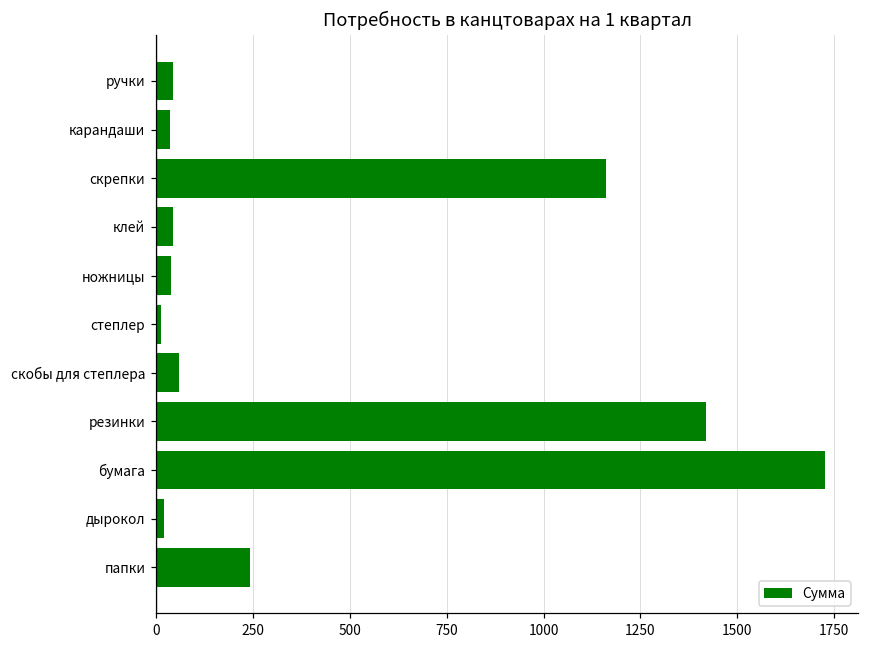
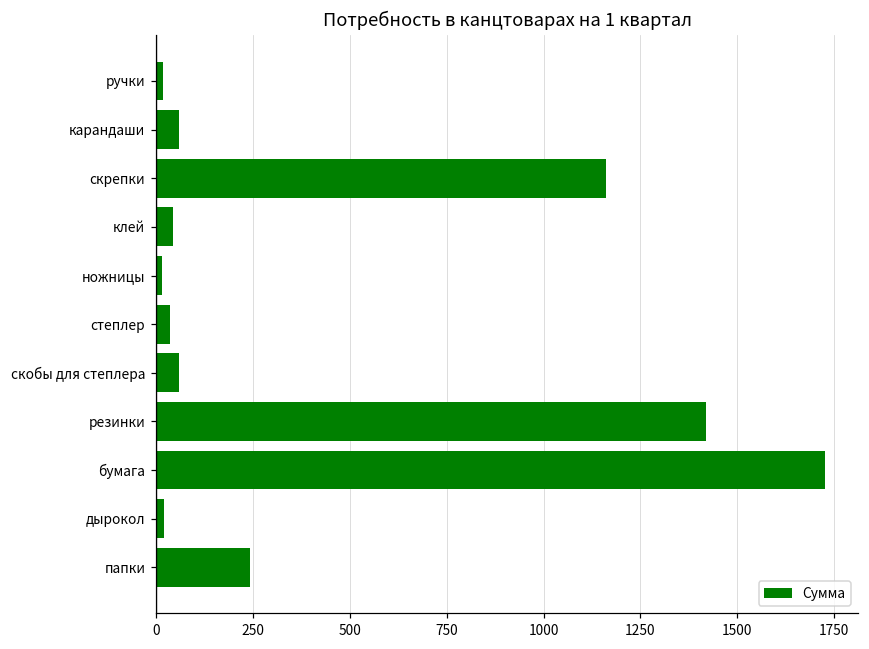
ручки: 50 -> 20
карандаши: 40 -> 60
ножницы: 40 -> 10
степлер: 10 -> 40
